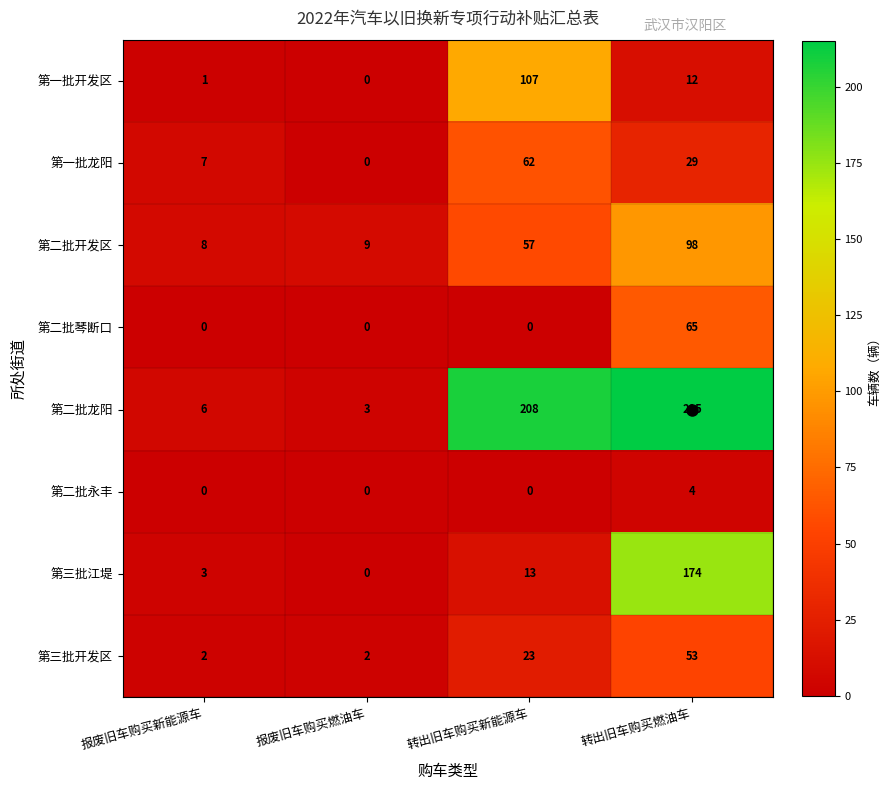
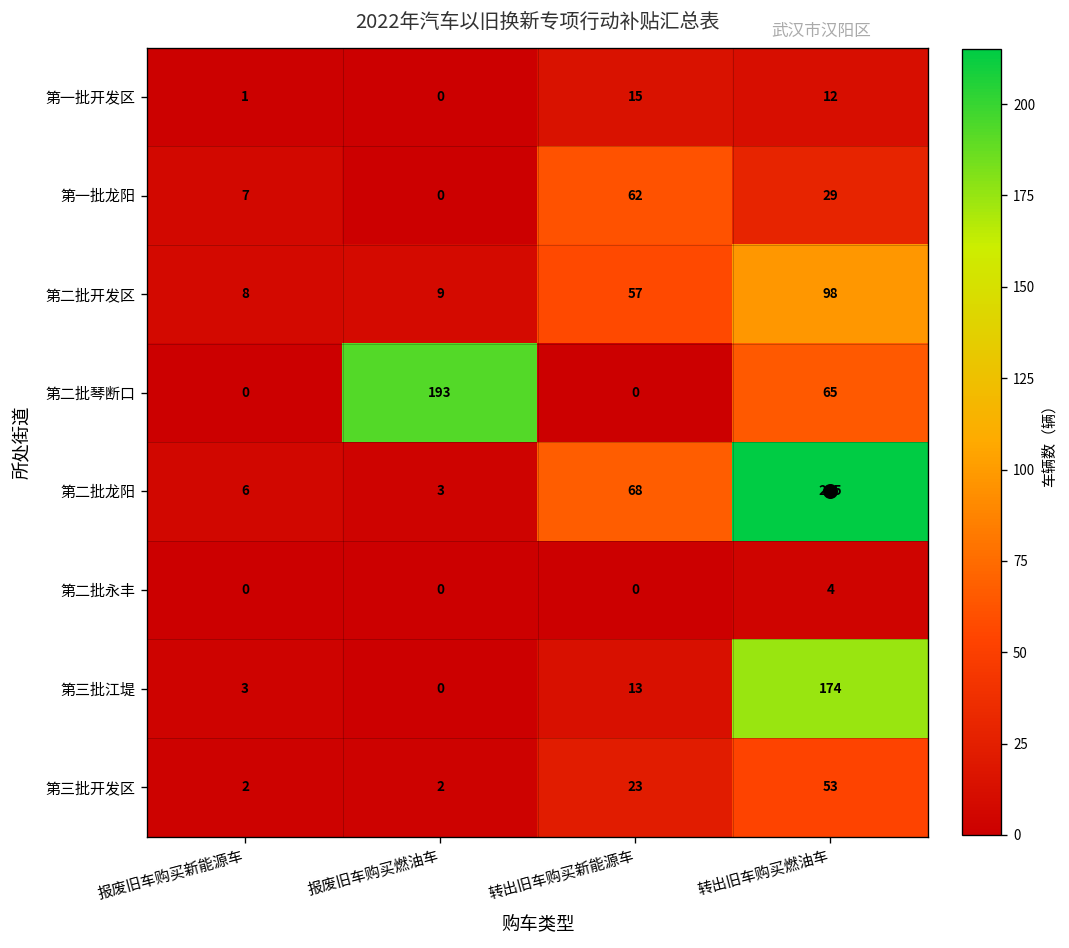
第一批开发区, 转出旧车购买新能源车: 107 -> 15
第二批琴断口, 报废旧车购买燃油车: 0 -> 193
第二批龙阳, 转出旧车购买新能源车: 208 -> 68
